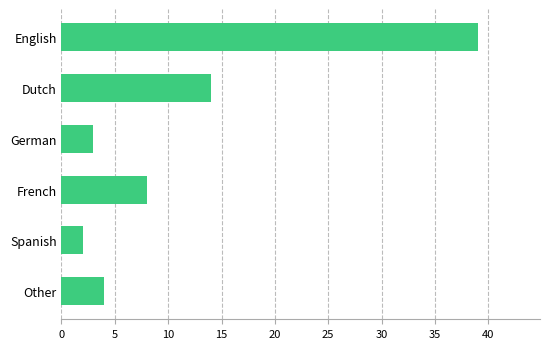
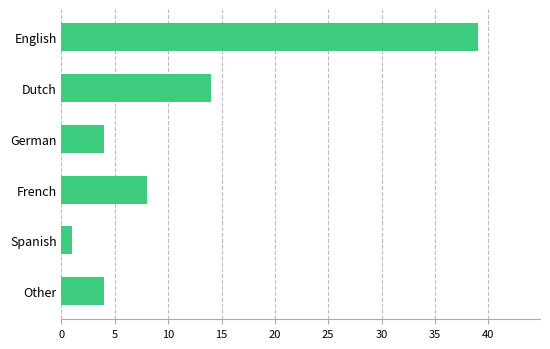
German: 3 -> 4
Spanish: 2 -> 1
